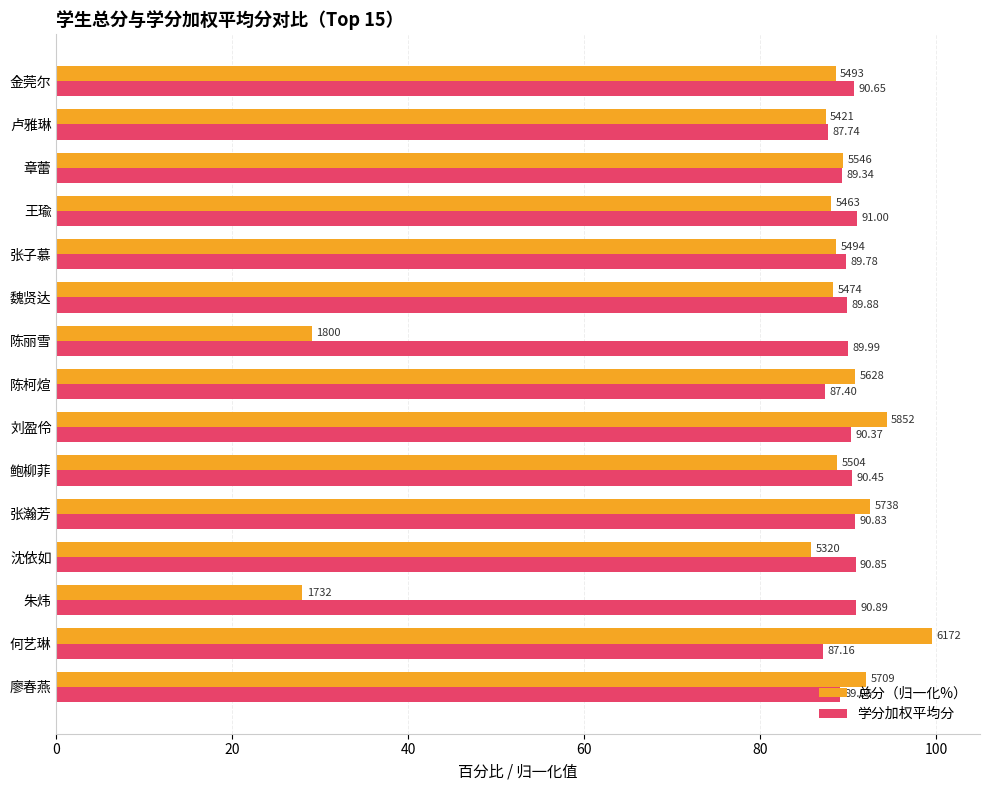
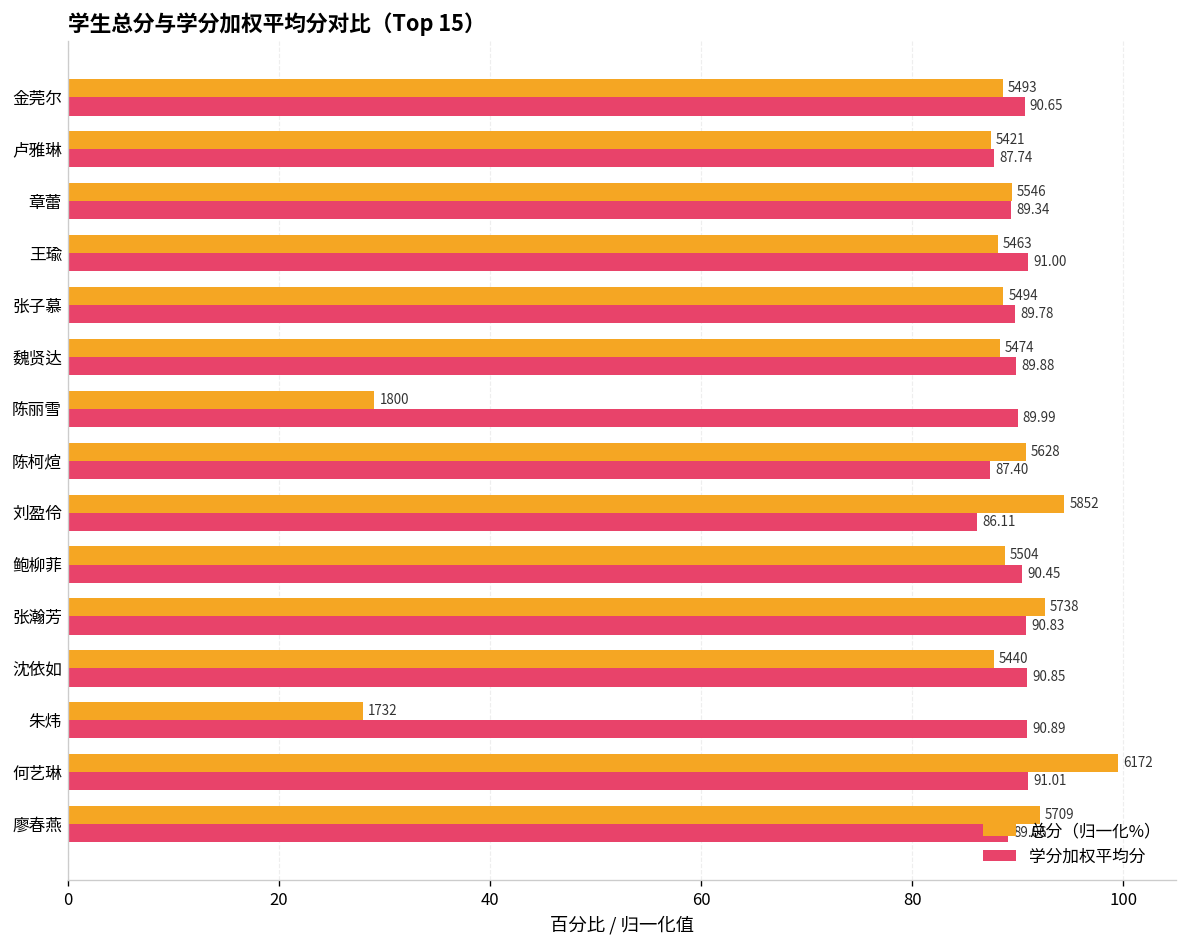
学分加权平均分, 刘盈伶: 90.37 -> 86.11
总分（归一化%）, 沈依如: 5320 -> 5440
学分加权平均分, 何艺琳: 87.16 -> 91.01
